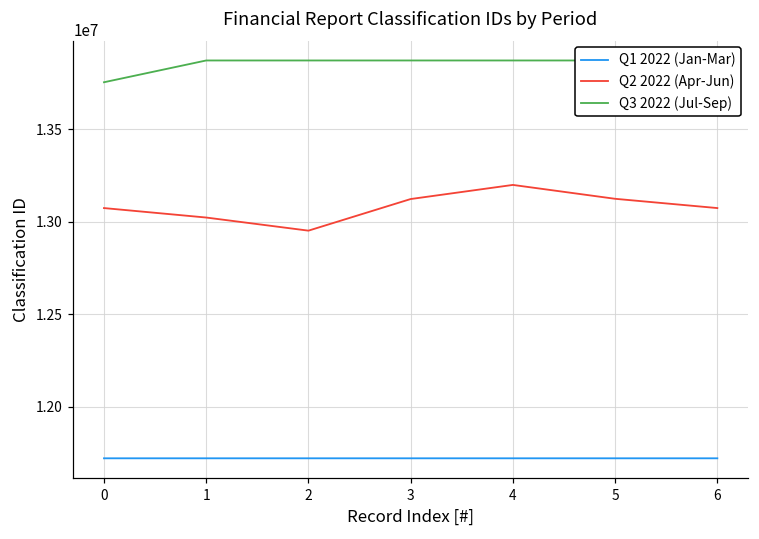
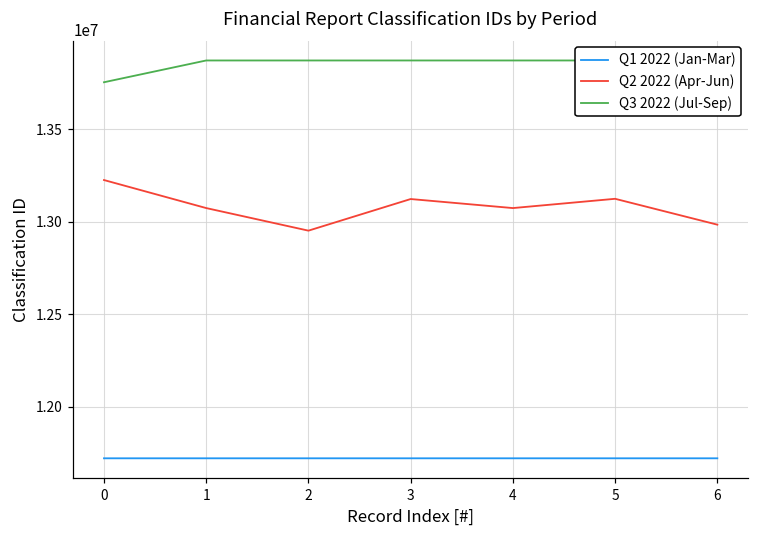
Q2 2022 (Apr-Jun), 0: 13070000 -> 13230000
Q2 2022 (Apr-Jun), 1: 13020000 -> 13070000
Q2 2022 (Apr-Jun), 4: 13200000 -> 13070000
Q2 2022 (Apr-Jun), 6: 13070000 -> 12980000
